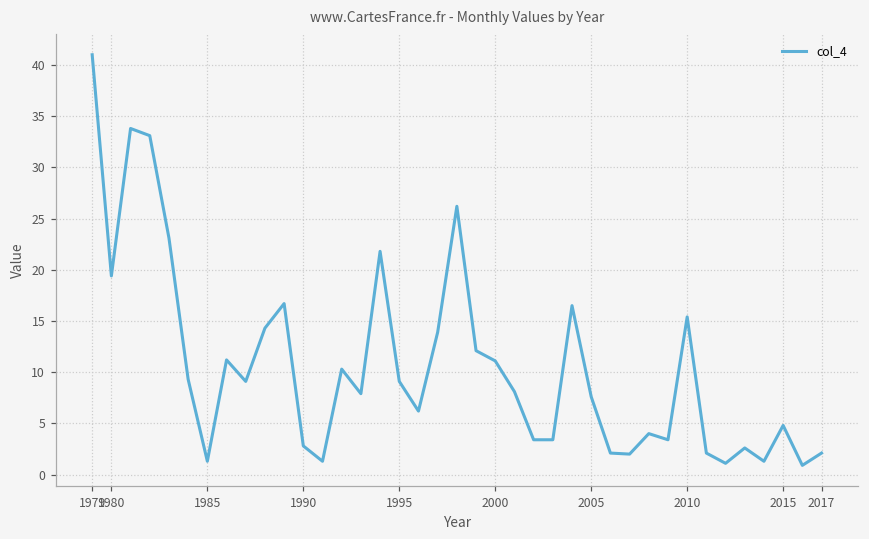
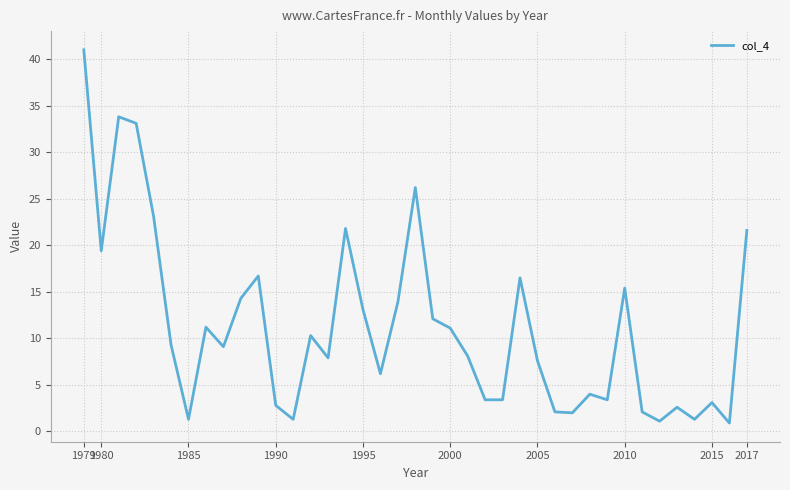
1995: 9 -> 13
2015: 5 -> 3
2017: 2 -> 22
